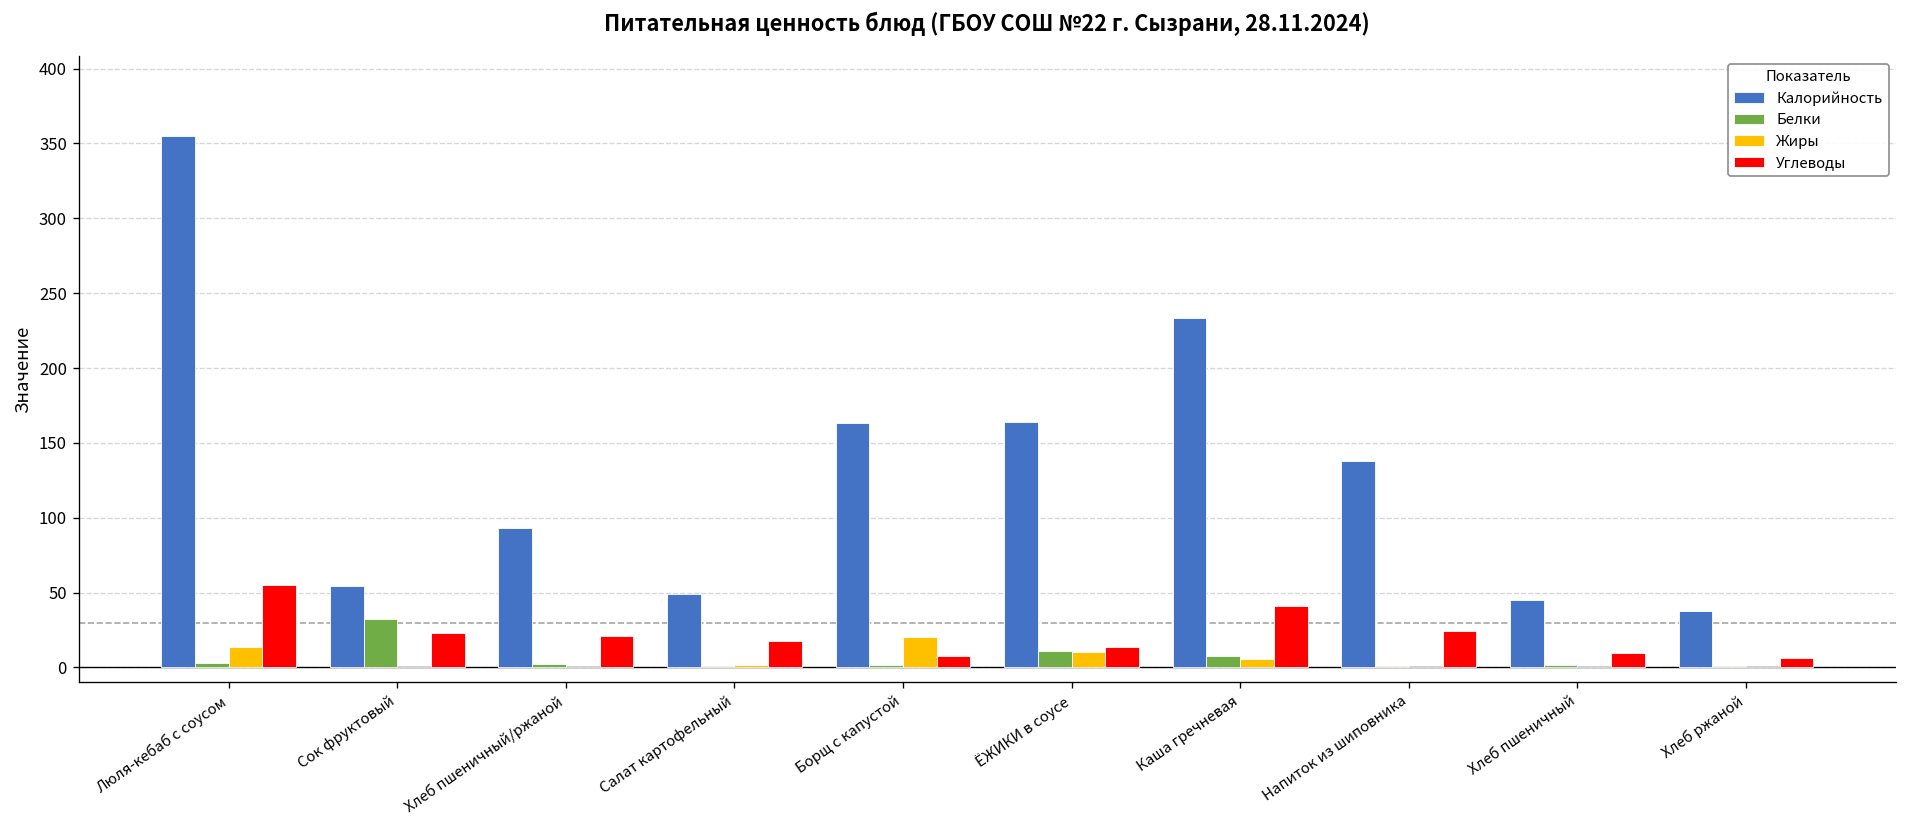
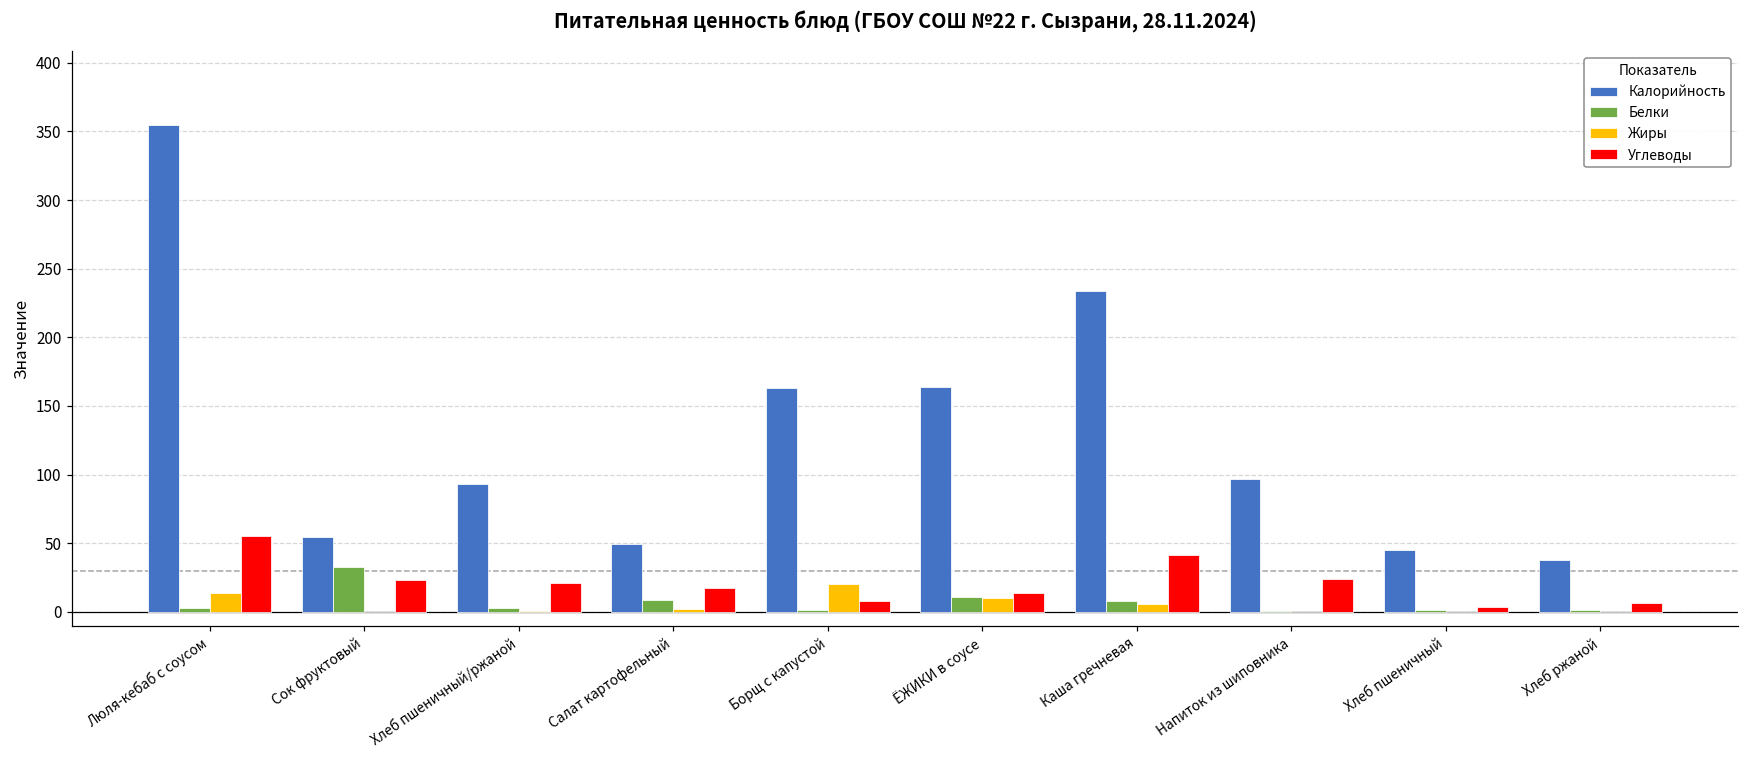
Белки, Салат картофельный: 1 -> 9
Калорийность, Напиток из шиповника: 138 -> 97
Углеводы, Хлеб пшеничный: 10 -> 3
